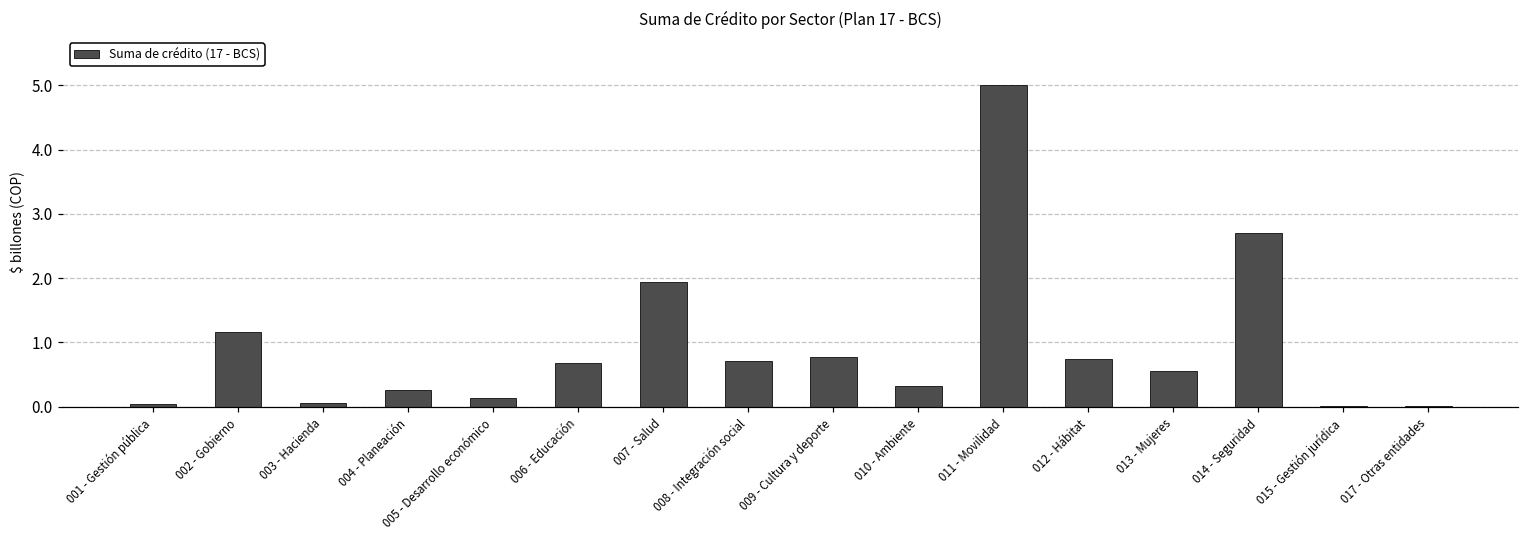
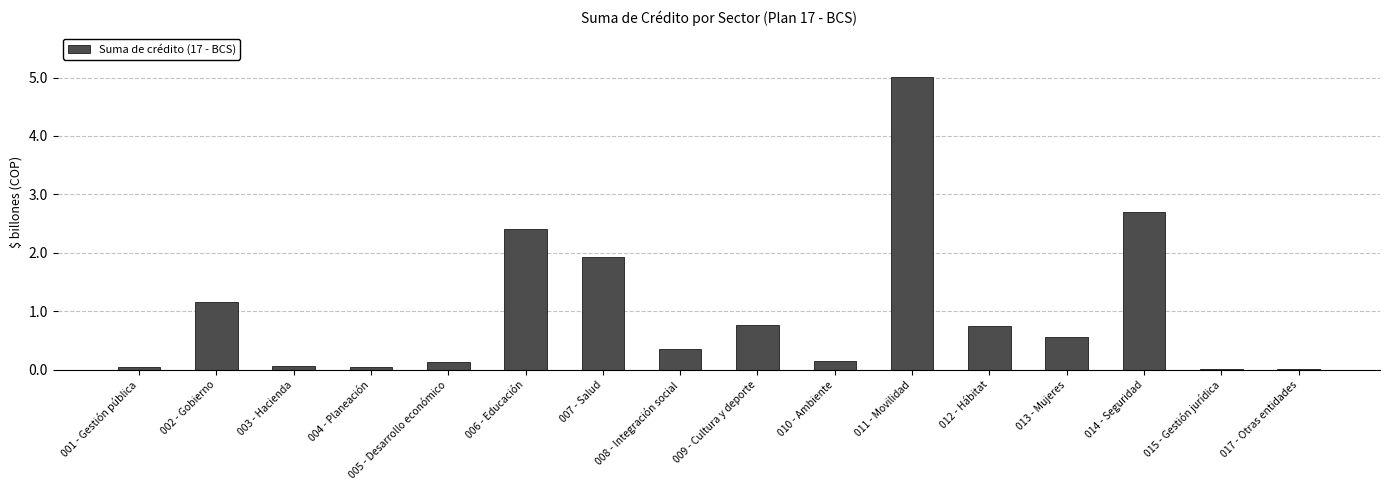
004 - Planeación: 0.3 -> 0.0
006 - Educación: 0.7 -> 2.4
008 - Integración social: 0.7 -> 0.4
010 - Ambiente: 0.3 -> 0.1
